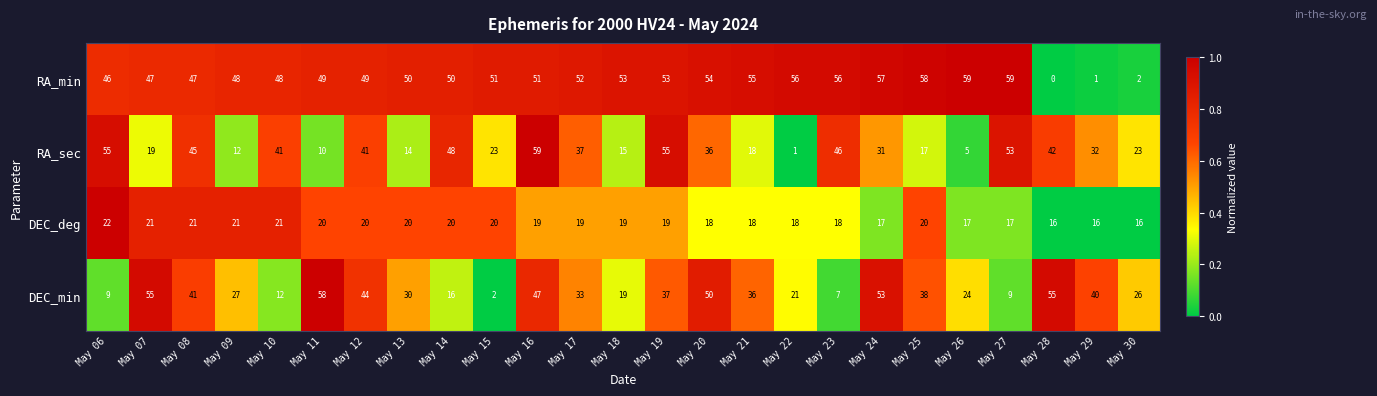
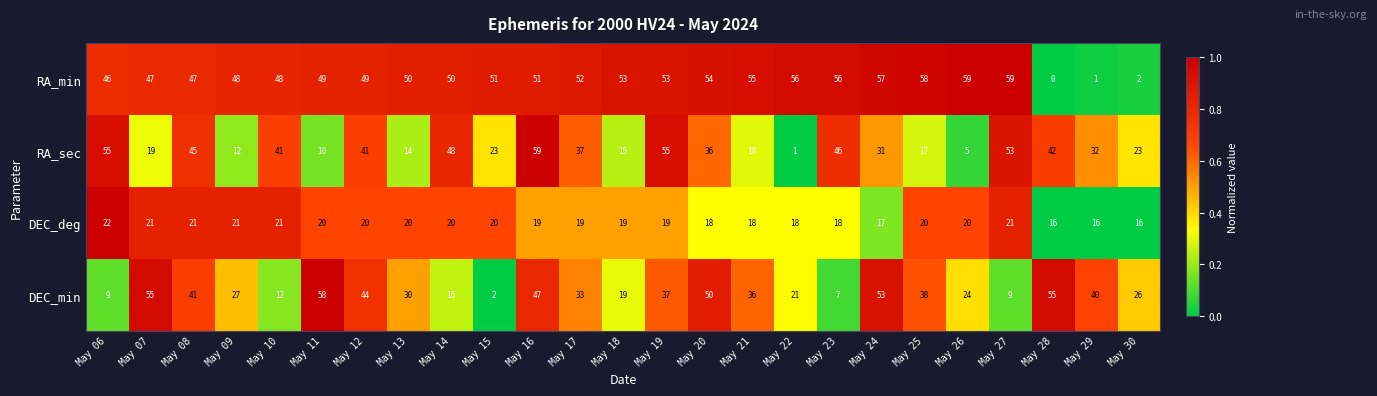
DEC_deg, May 26: 17 -> 20
DEC_deg, May 27: 17 -> 21
